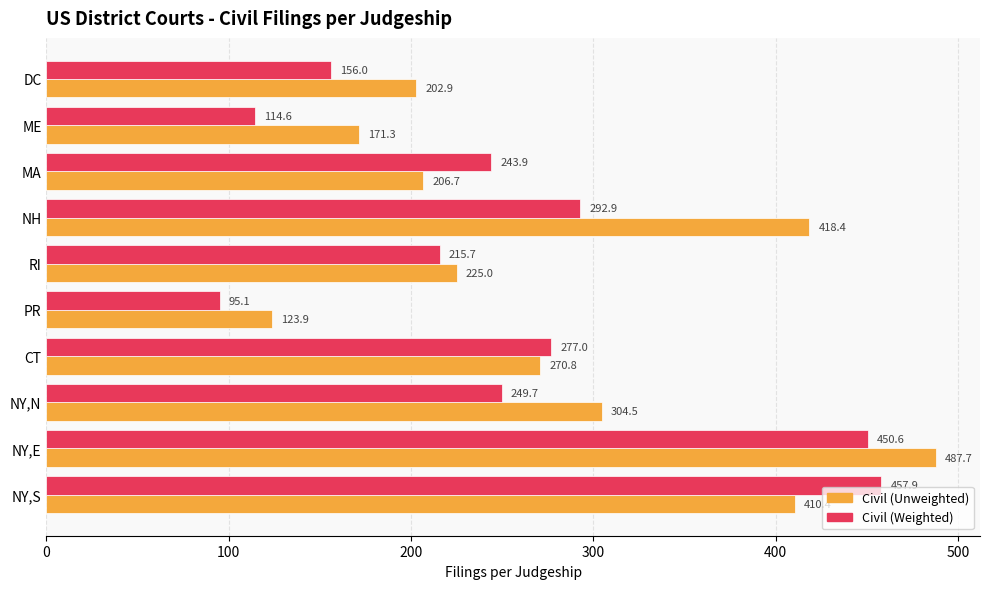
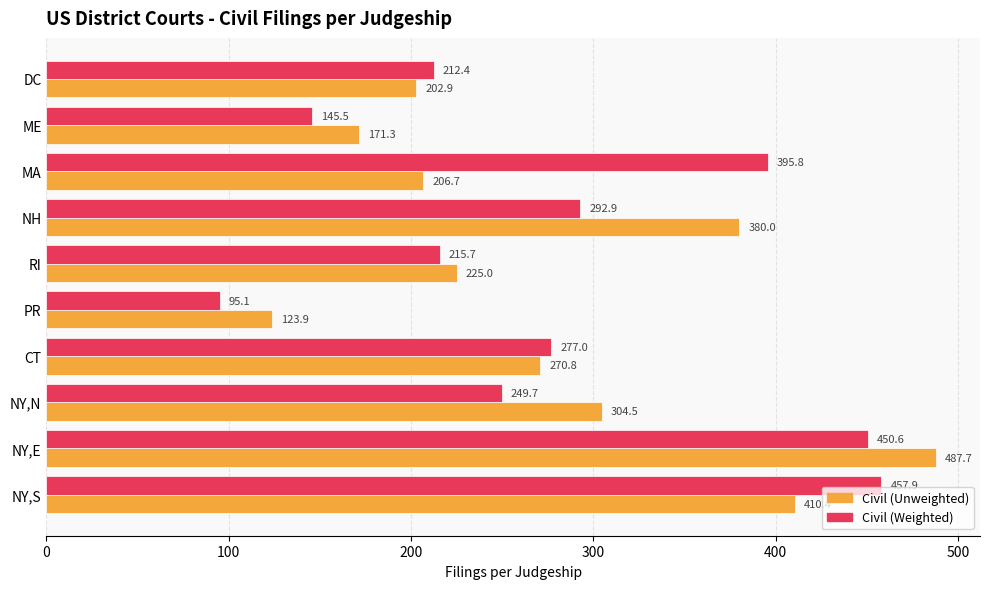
Civil (Weighted), DC: 156.0 -> 212.4
Civil (Weighted), ME: 114.6 -> 145.5
Civil (Weighted), MA: 243.9 -> 395.8
Civil (Unweighted), NH: 418.4 -> 380.0
